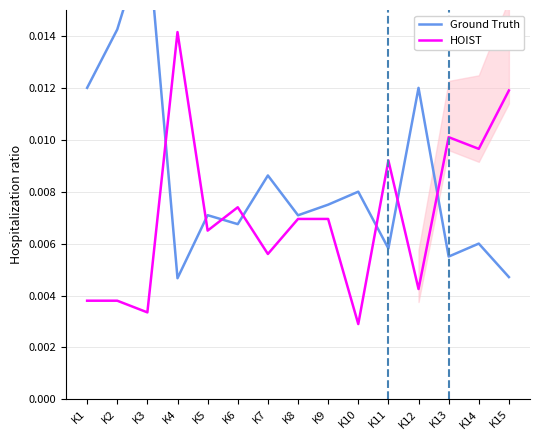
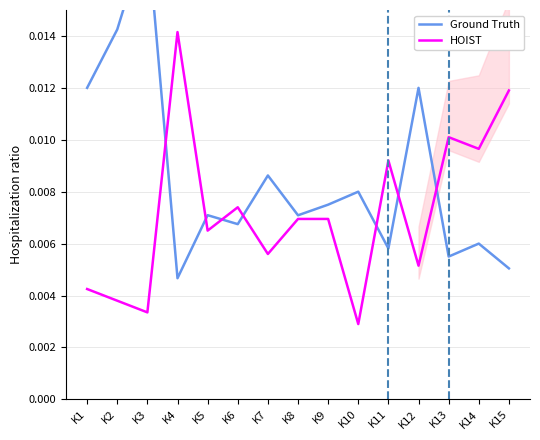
HOIST, K1: 0.0038 -> 0.0043
HOIST, K12: 0.0043 -> 0.0052
Ground Truth, K15: 0.0047 -> 0.0050
